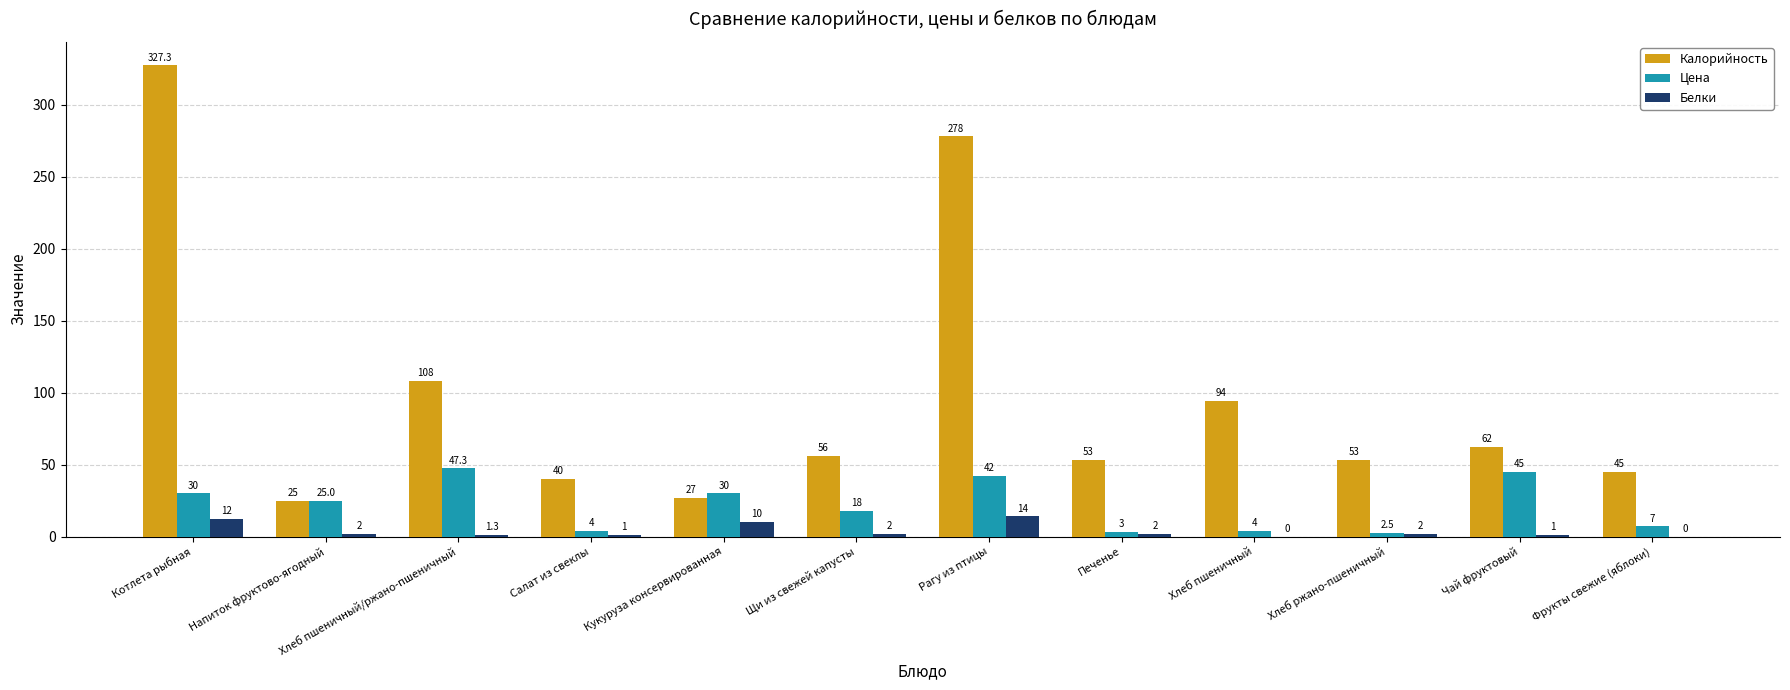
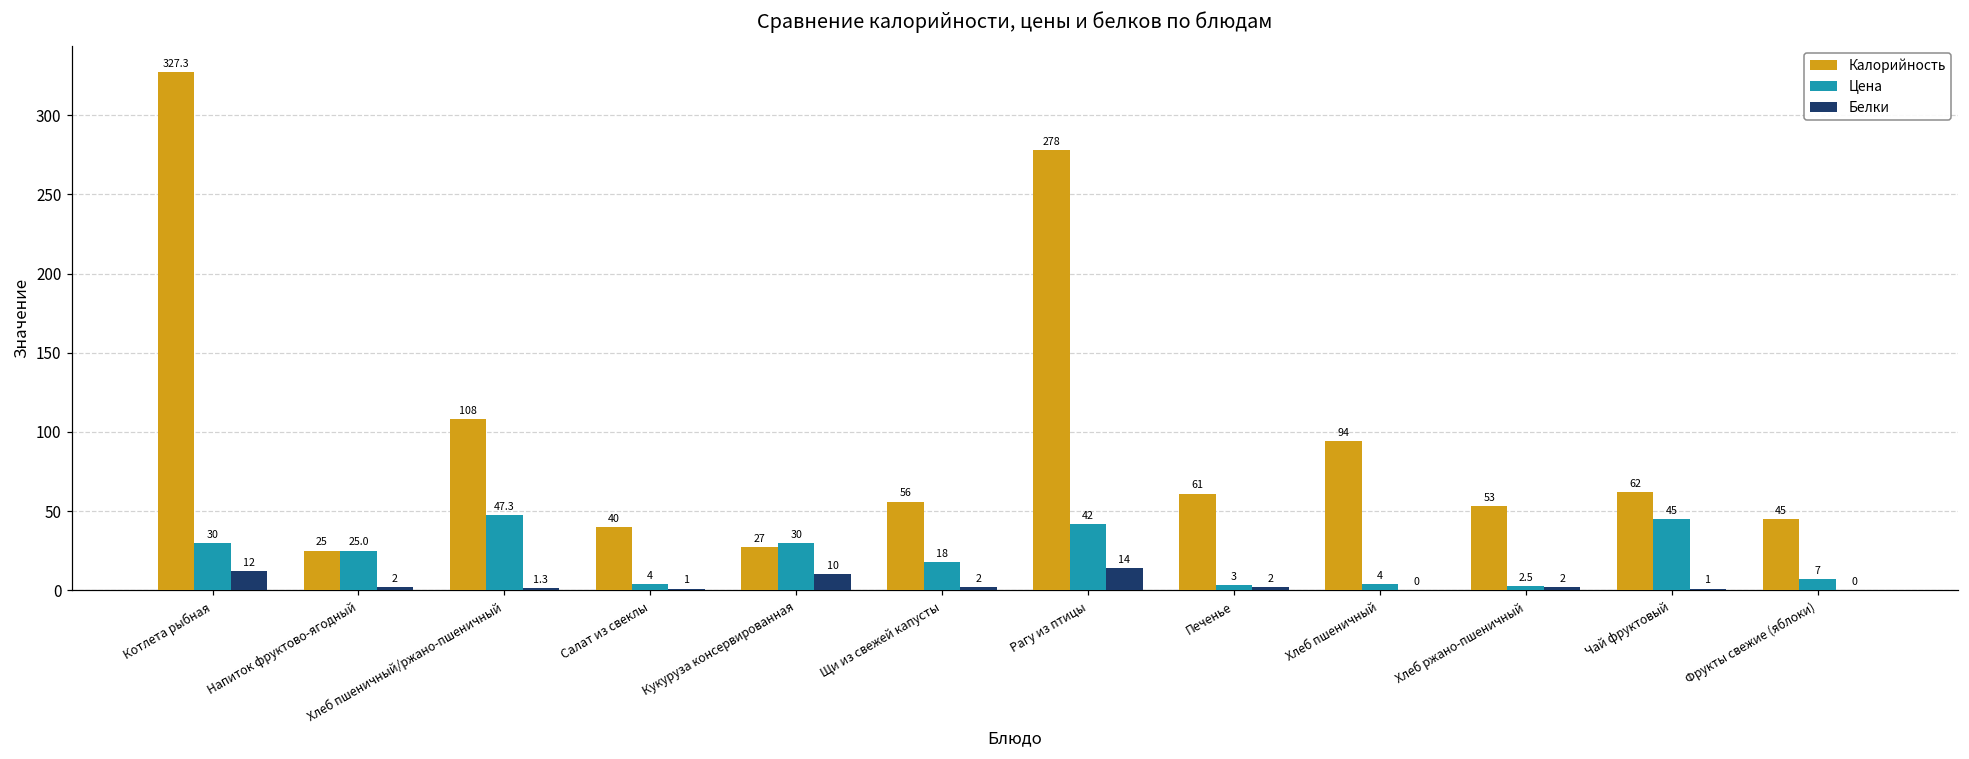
Калорийность, Печенье: 53 -> 61
